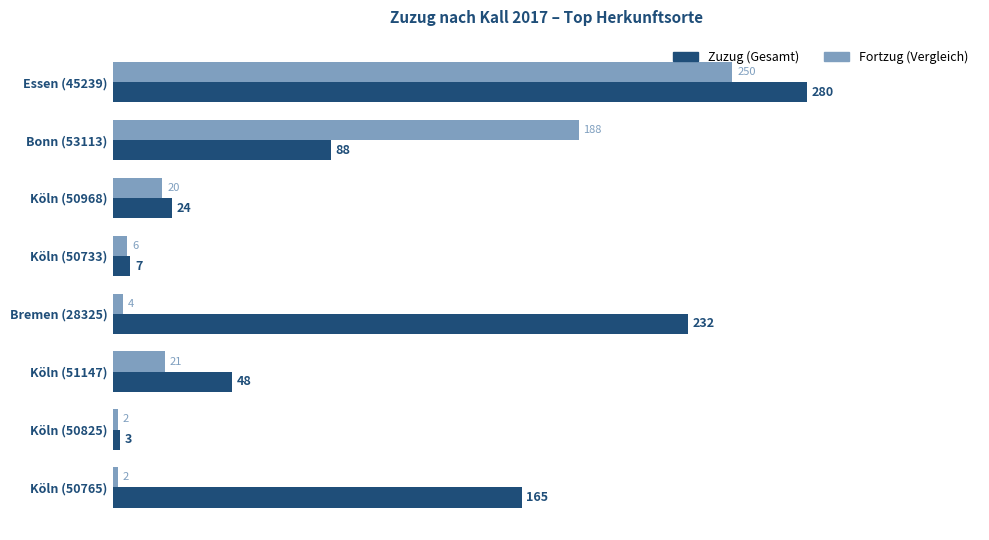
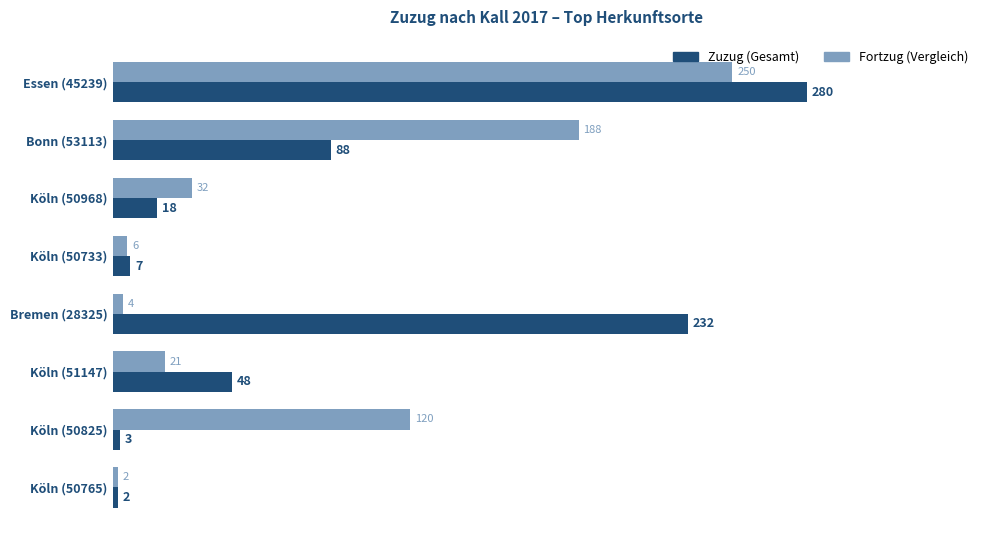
Fortzug (Vergleich), Köln (50968): 20 -> 32
Zuzug (Gesamt), Köln (50968): 24 -> 18
Fortzug (Vergleich), Köln (50825): 2 -> 120
Zuzug (Gesamt), Köln (50765): 165 -> 2
